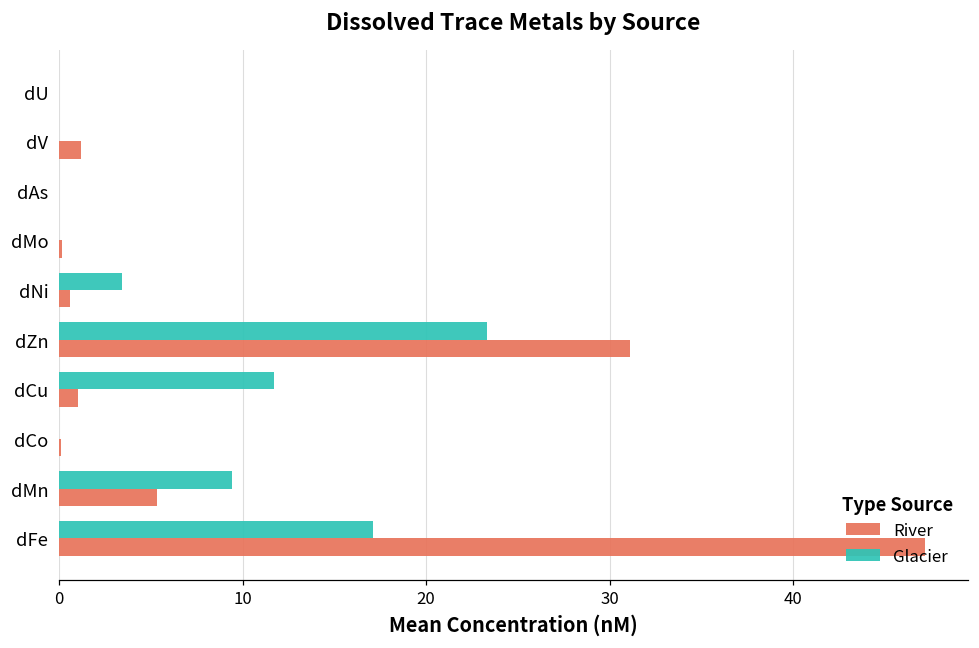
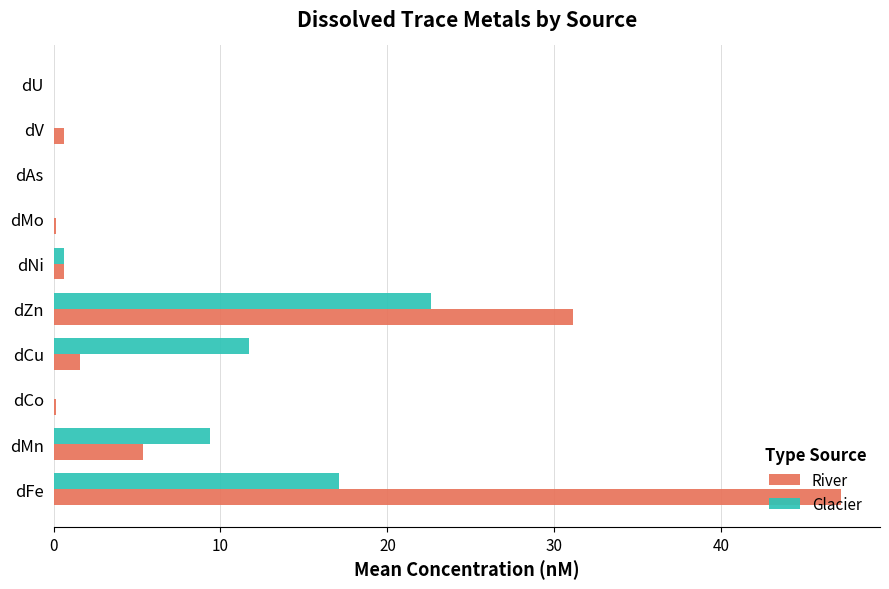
River, dV: 1.2 -> 0.6
Glacier, dNi: 3.5 -> 0.7
Glacier, dZn: 23.3 -> 22.6
River, dCu: 1.0 -> 1.6
